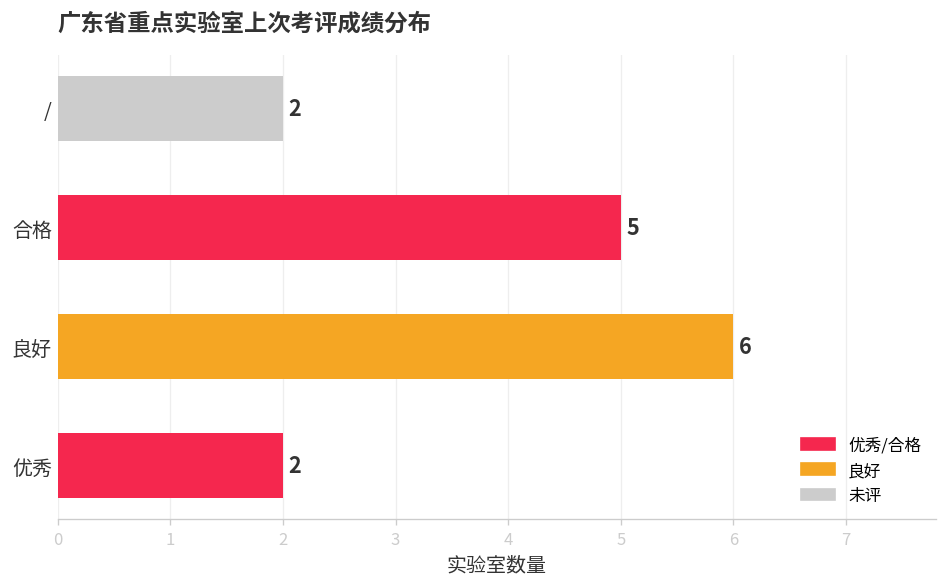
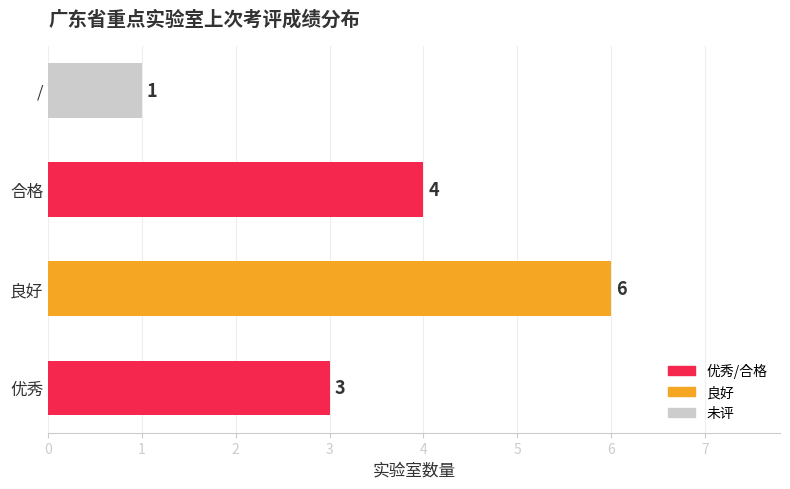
/: 2 -> 1
合格: 5 -> 4
优秀: 2 -> 3
